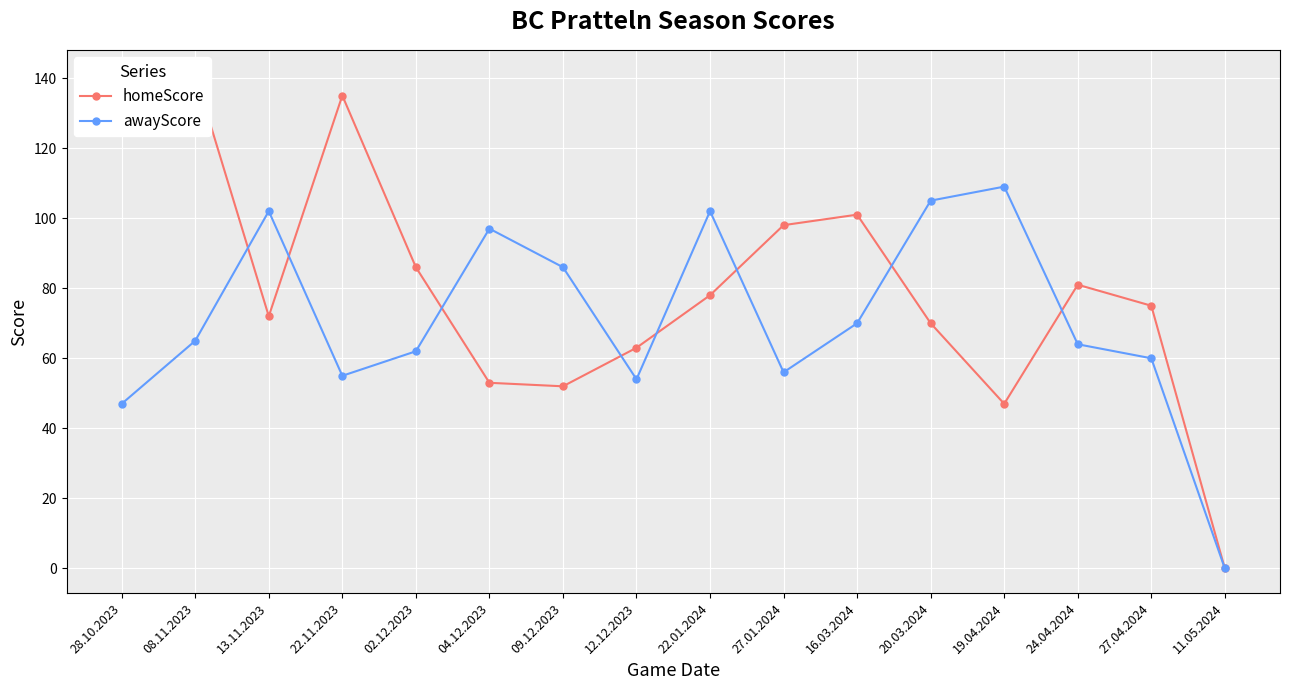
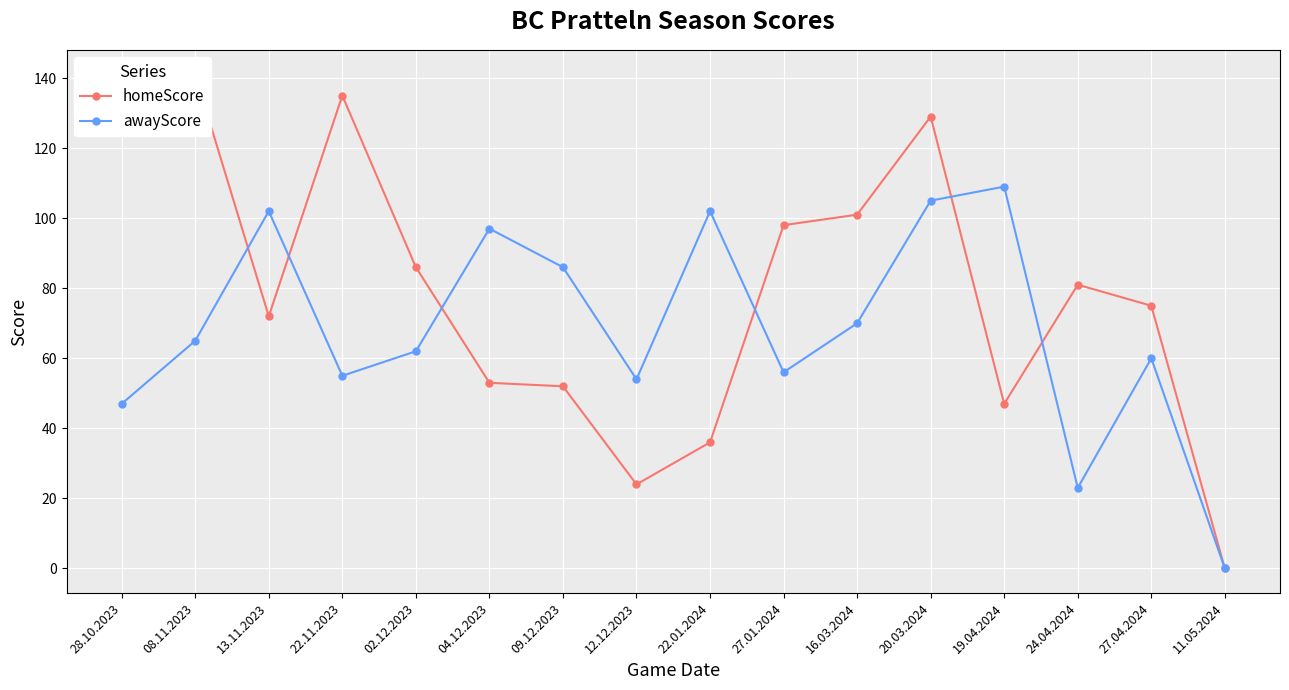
homeScore, 12.12.2023: 63 -> 24
homeScore, 22.01.2024: 78 -> 36
homeScore, 20.03.2024: 70 -> 129
awayScore, 24.04.2024: 64 -> 23
